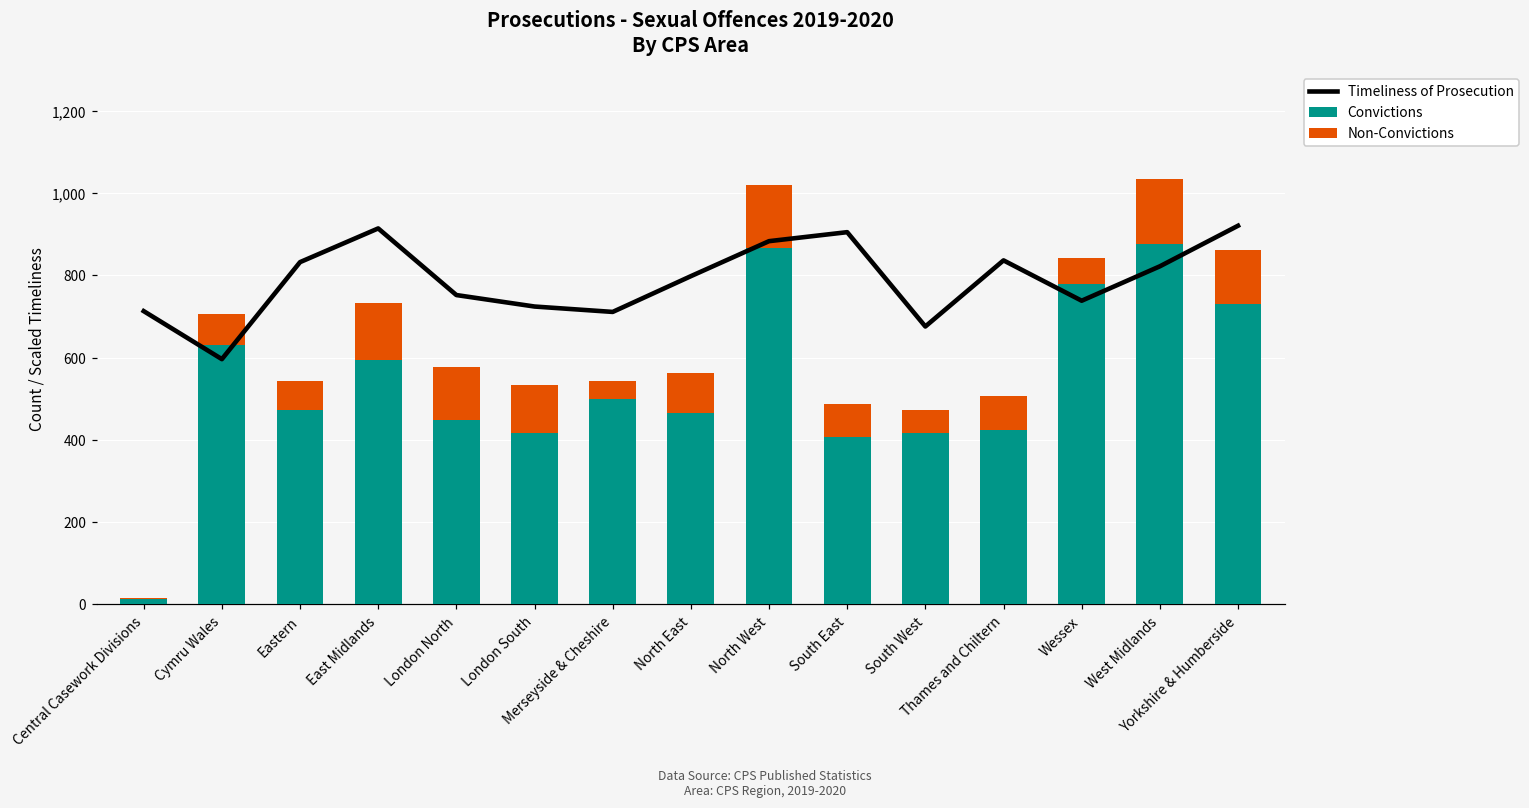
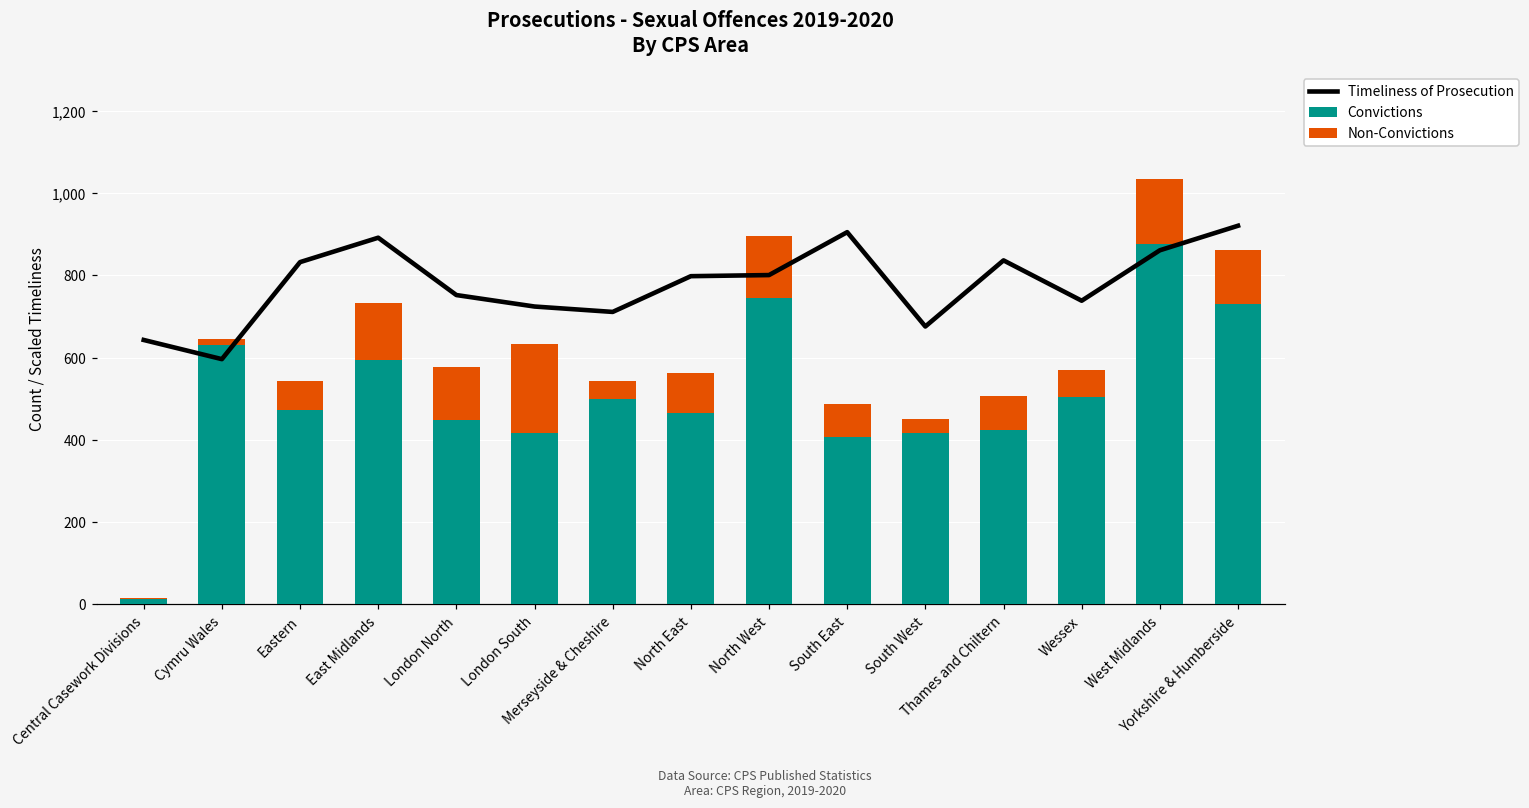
Timeliness of Prosecution, Central Casework Divisions: 710 -> 640
Non-Convictions, Cymru Wales: 70 -> 10
Timeliness of Prosecution, East Midlands: 910 -> 890
Non-Convictions, London South: 120 -> 220
Timeliness of Prosecution, North West: 880 -> 800
Convictions, North West: 870 -> 740
Non-Convictions, South West: 60 -> 30
Convictions, Wessex: 780 -> 510
Timeliness of Prosecution, West Midlands: 820 -> 860
